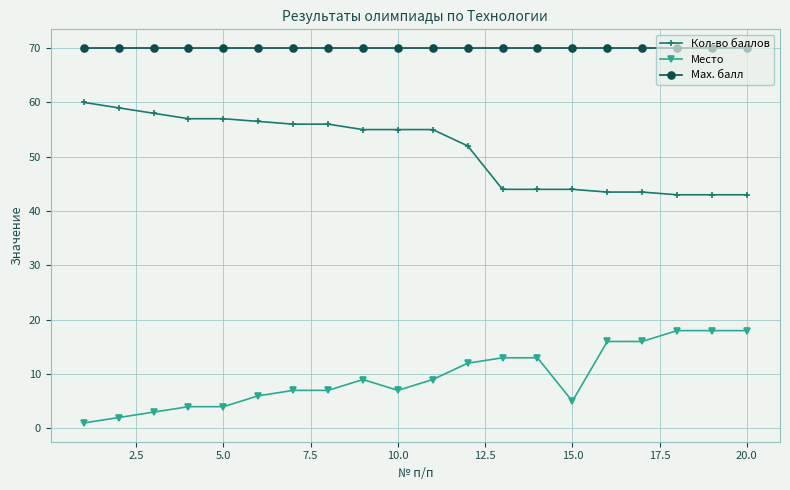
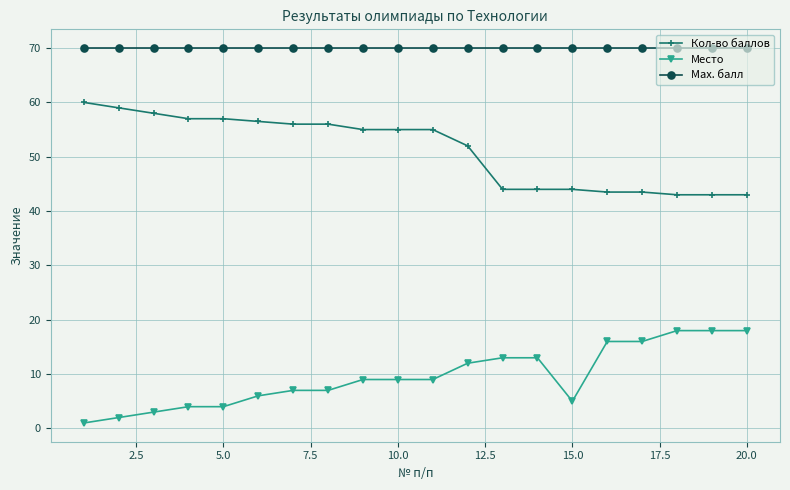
Место, 10.0: 7 -> 9
